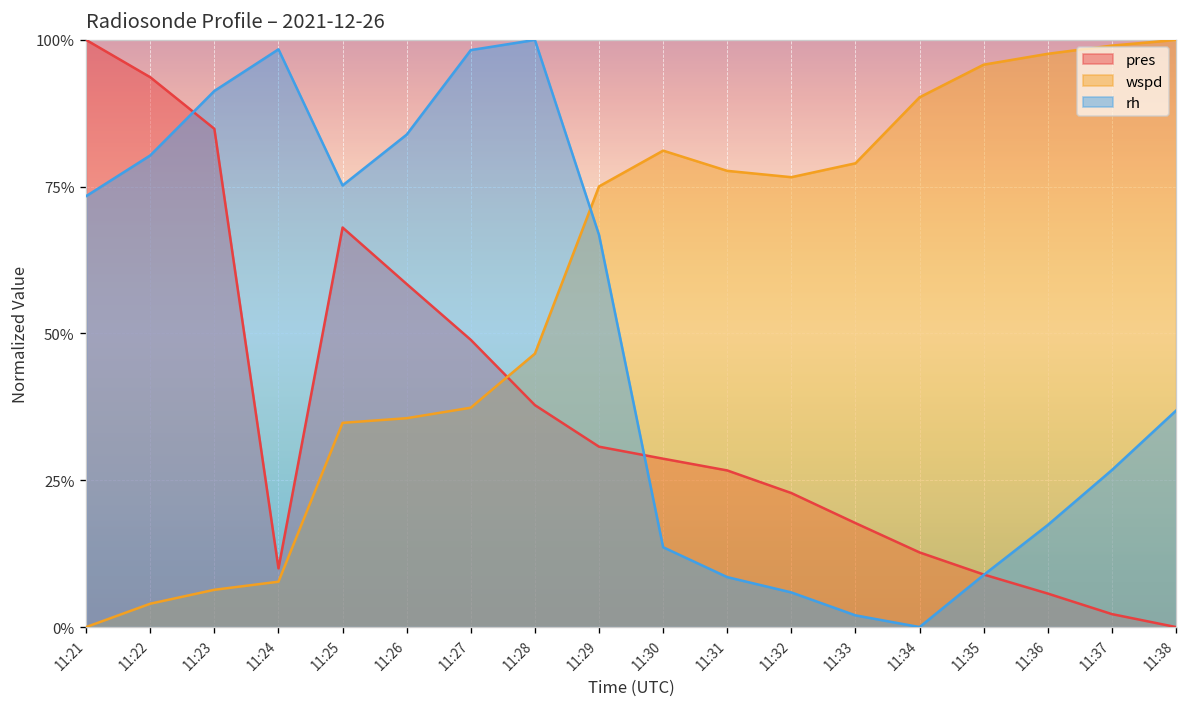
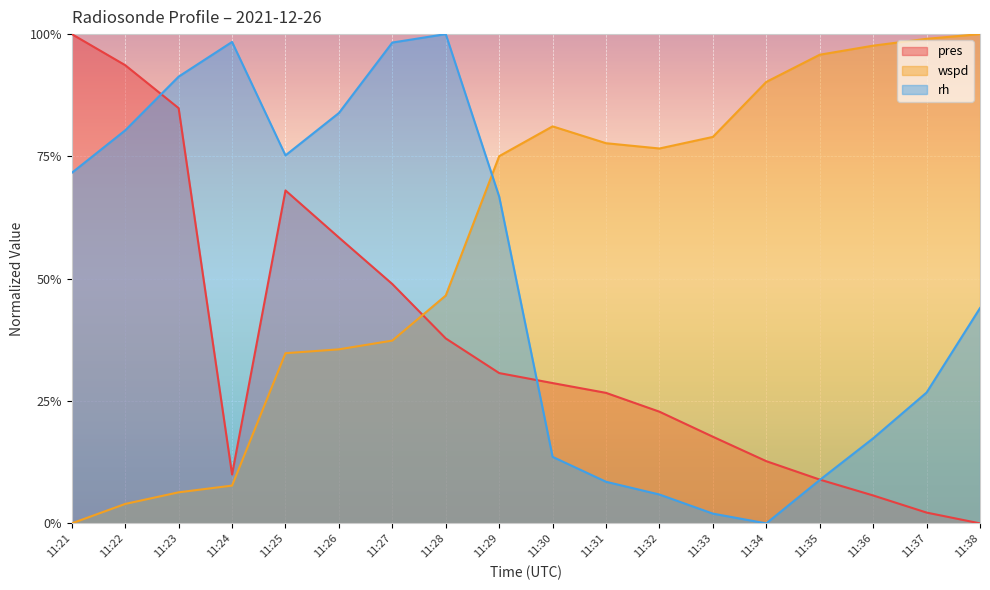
rh, 11:21: 73% -> 72%
rh, 11:38: 37% -> 44%
